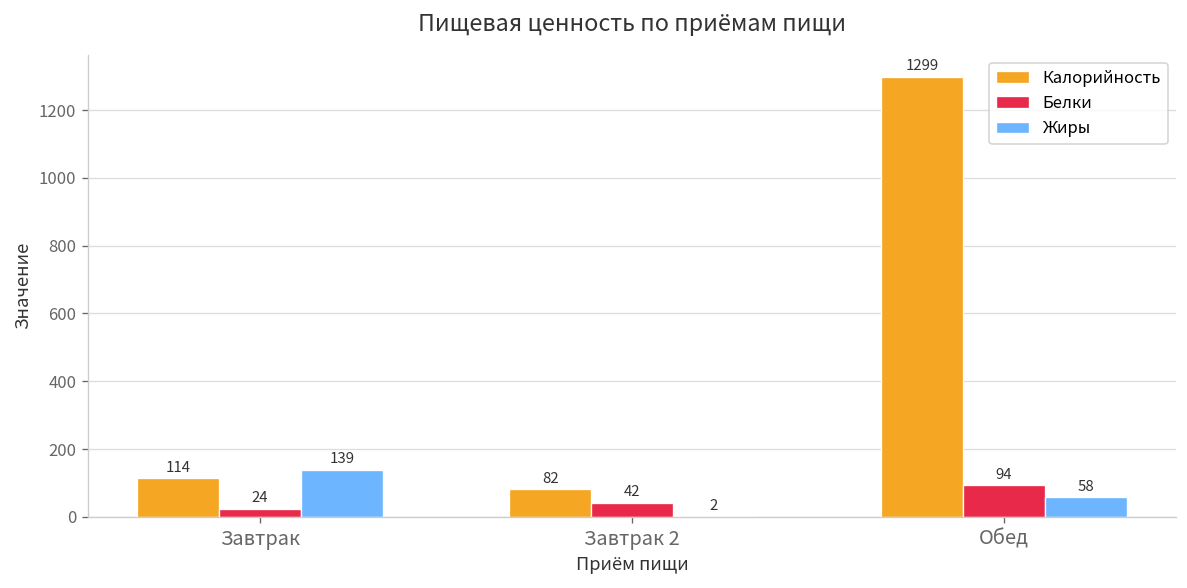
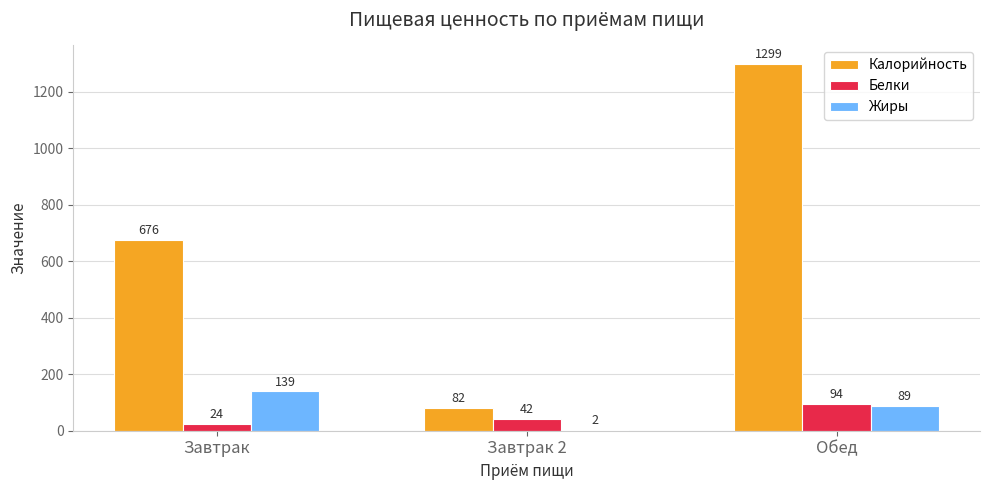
Калорийность, Завтрак: 114 -> 676
Жиры, Обед: 58 -> 89
